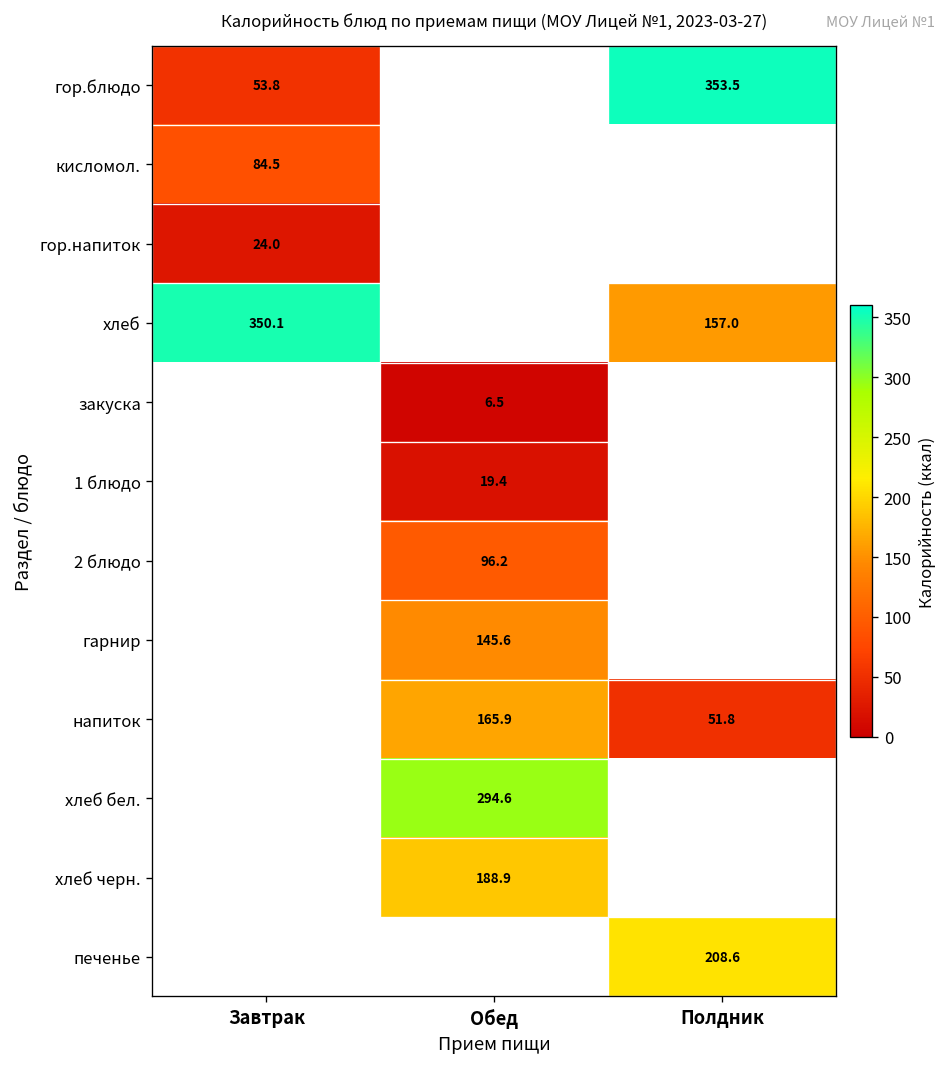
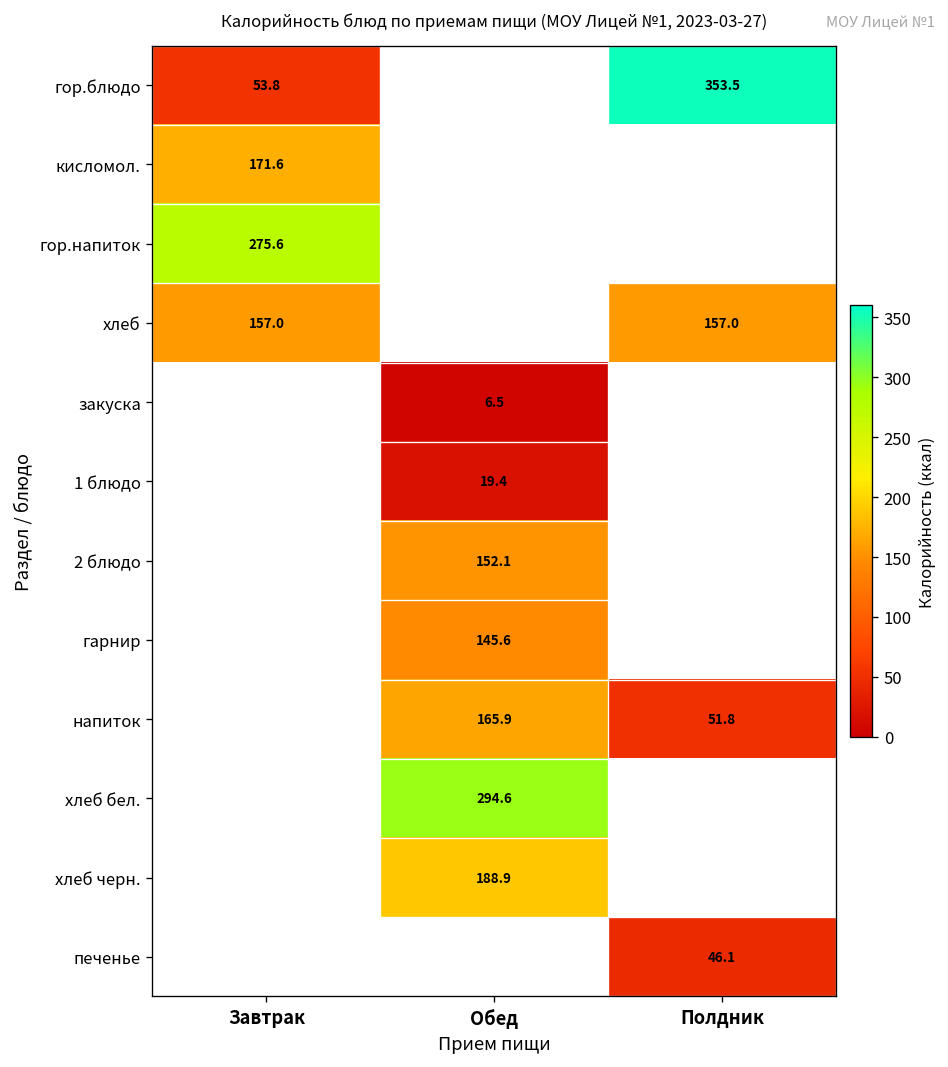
кисломол., Завтрак: 84.5 -> 171.6
гор.напиток, Завтрак: 24.0 -> 275.6
хлеб, Завтрак: 350.1 -> 157.0
2 блюдо, Обед: 96.2 -> 152.1
печенье, Полдник: 208.6 -> 46.1
